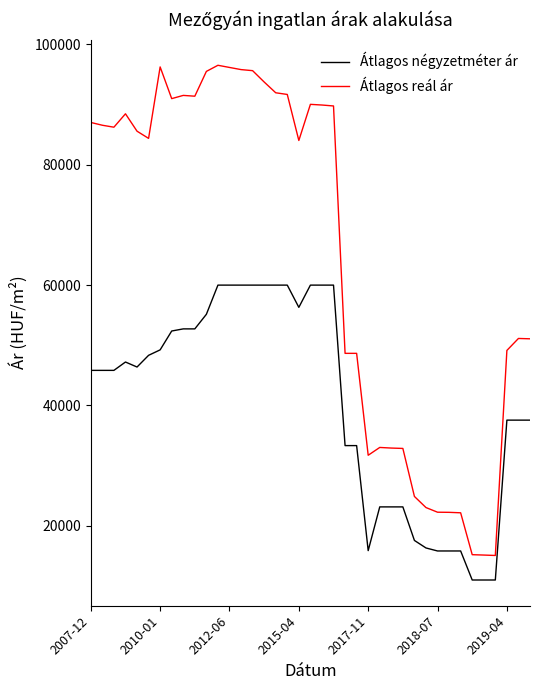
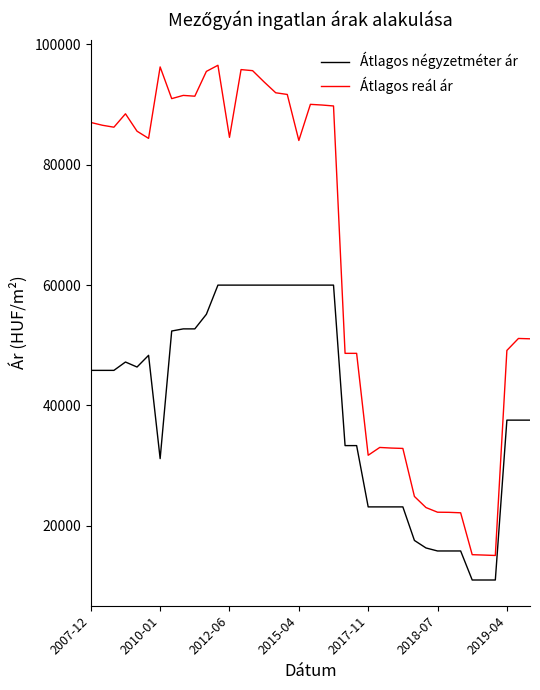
Átlagos négyzetméter ár, 2010-01: 49000 -> 31000
Átlagos reál ár, 2012-06: 96000 -> 85000
Átlagos négyzetméter ár, 2015-04: 56000 -> 60000
Átlagos négyzetméter ár, 2017-11: 16000 -> 23000
